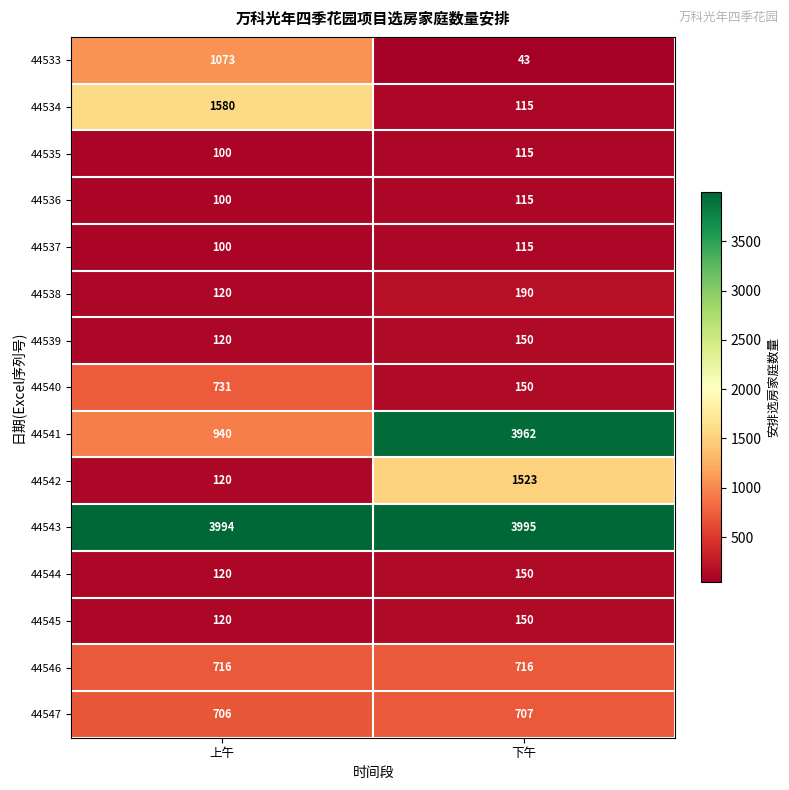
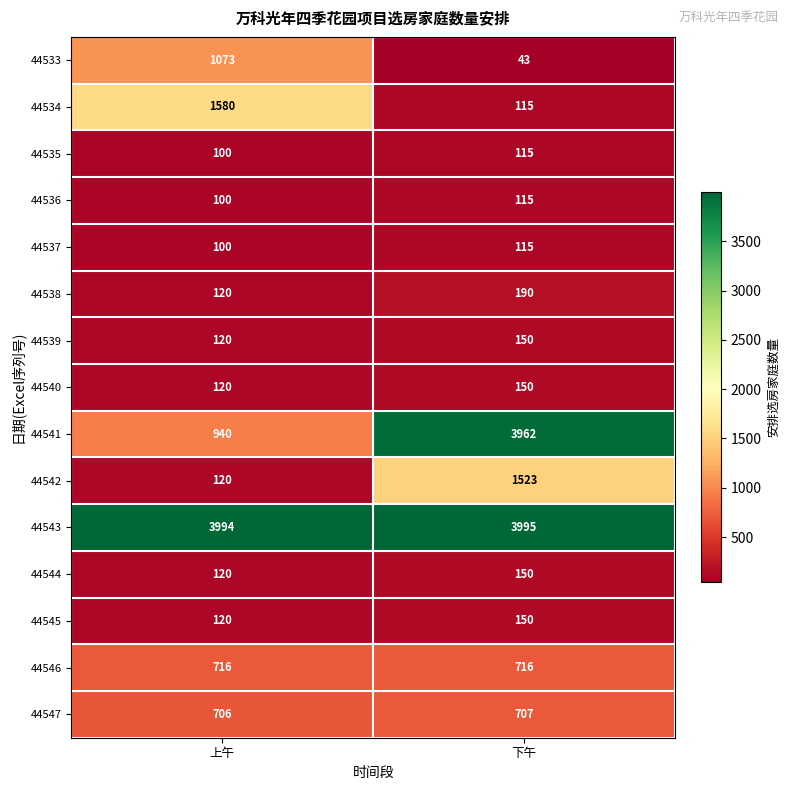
44540, 上午: 731 -> 120
